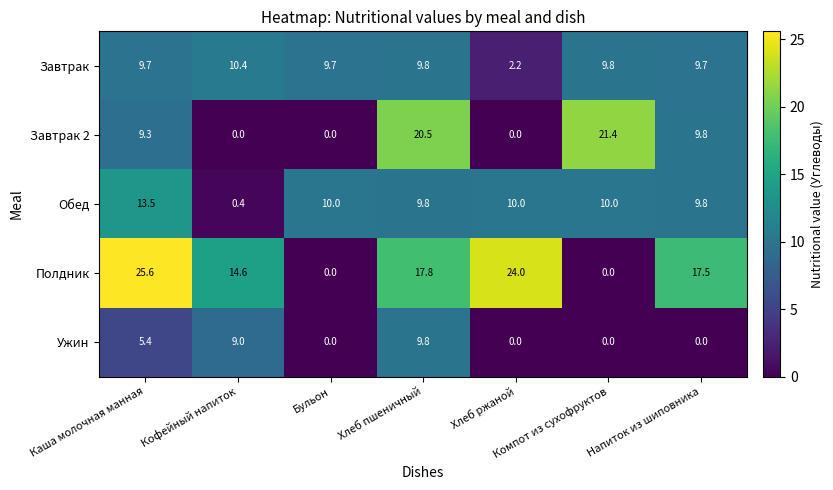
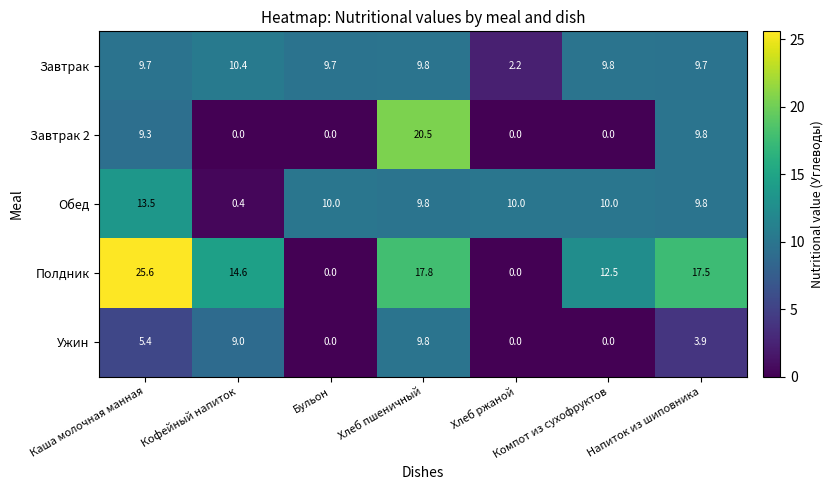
Завтрак 2, Компот из сухофруктов: 21.4 -> 0.0
Полдник, Хлеб ржаной: 24.0 -> 0.0
Полдник, Компот из сухофруктов: 0.0 -> 12.5
Ужин, Напиток из шиповника: 0.0 -> 3.9
